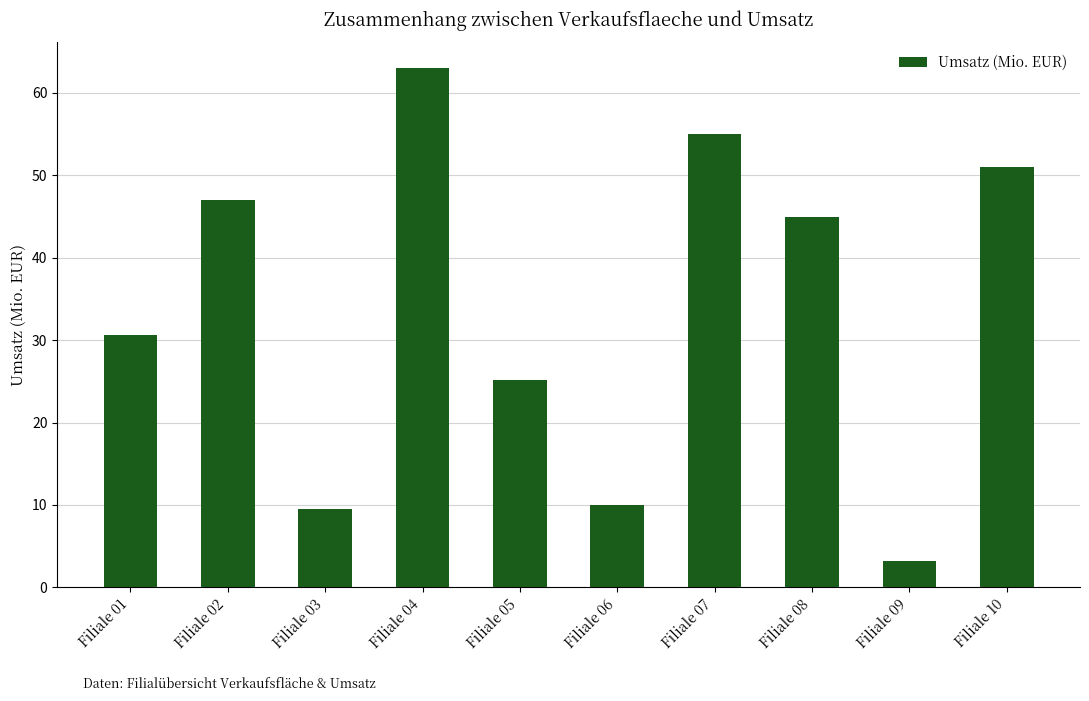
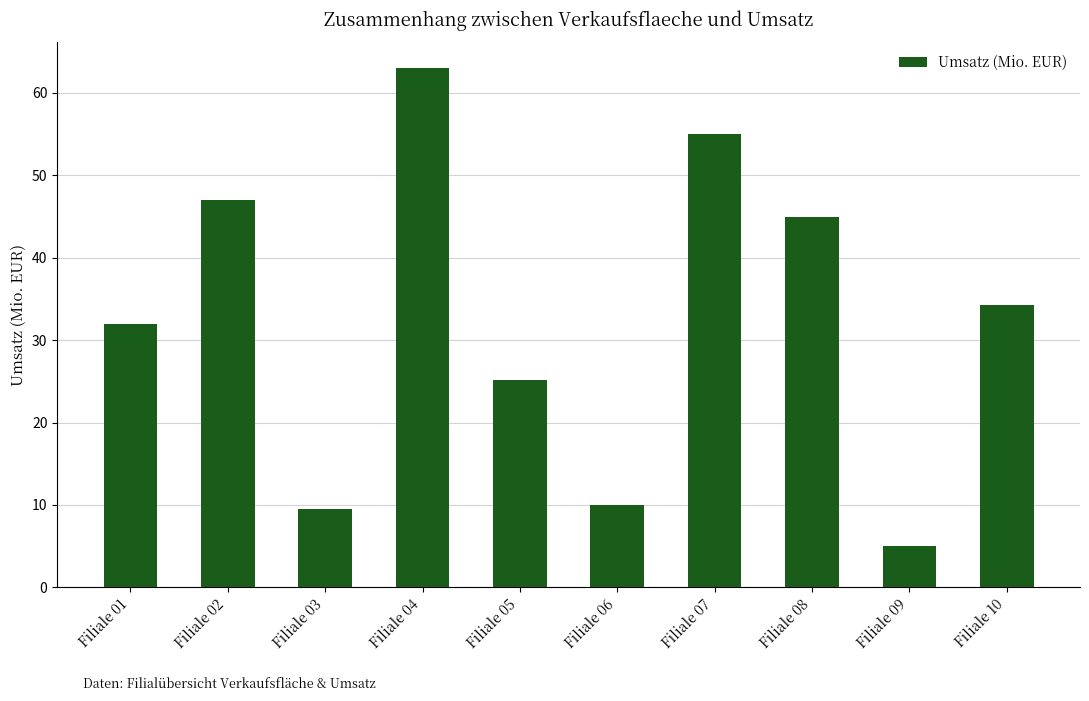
Filiale 01: 31 -> 32
Filiale 09: 3 -> 5
Filiale 10: 51 -> 34
